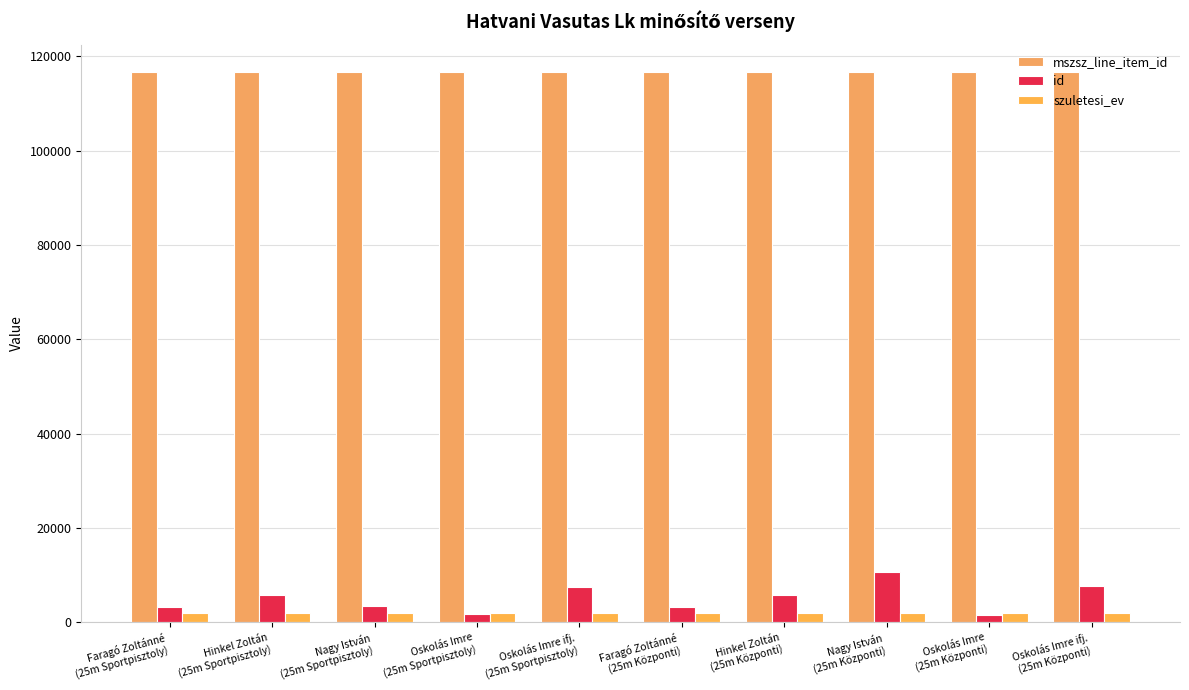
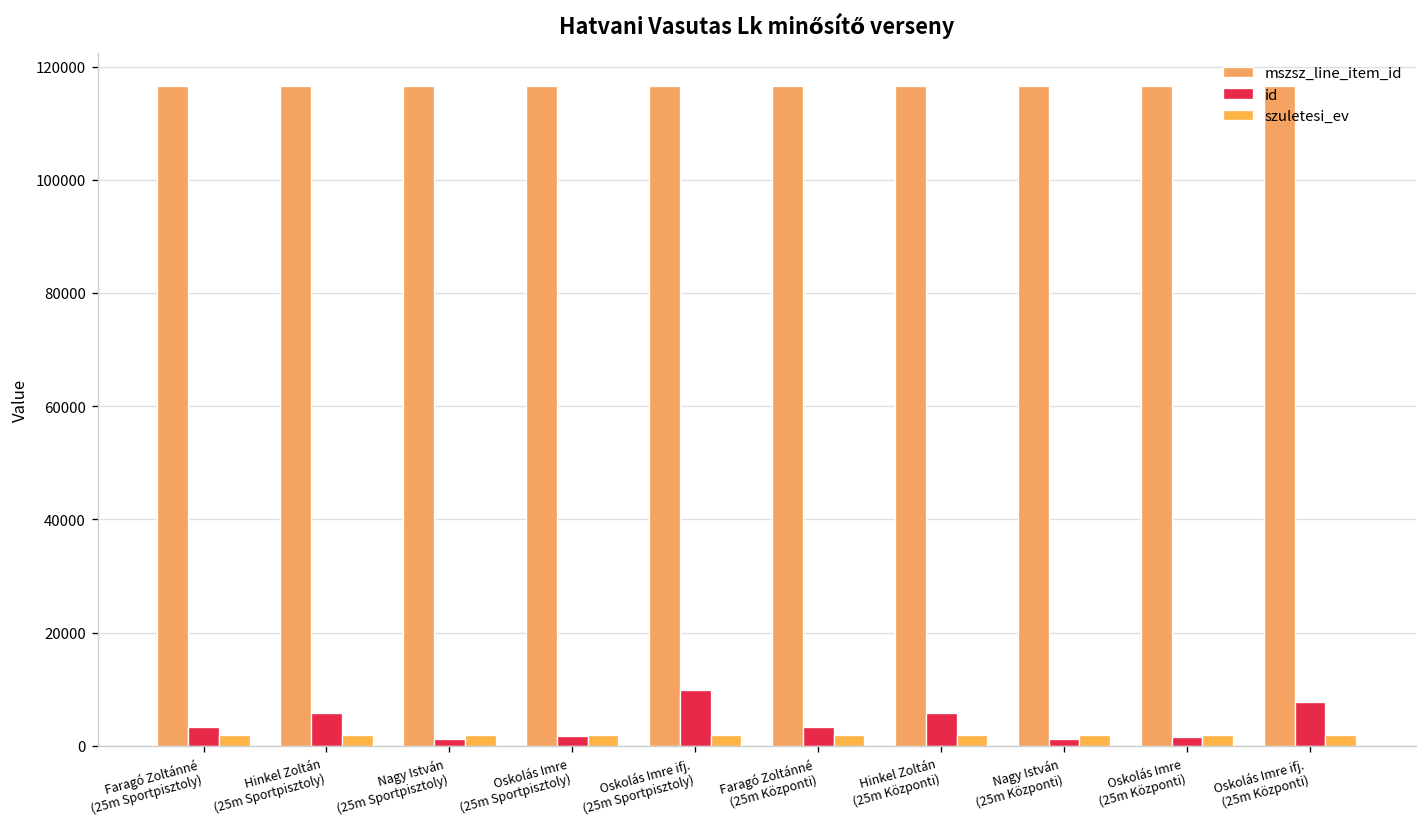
id, Nagy István (25m Sportpisztoly): 3000 -> 1000
id, Oskolás Imre ifj. (25m Sportpisztoly): 7000 -> 10000
id, Nagy István (25m Központi): 11000 -> 1000
